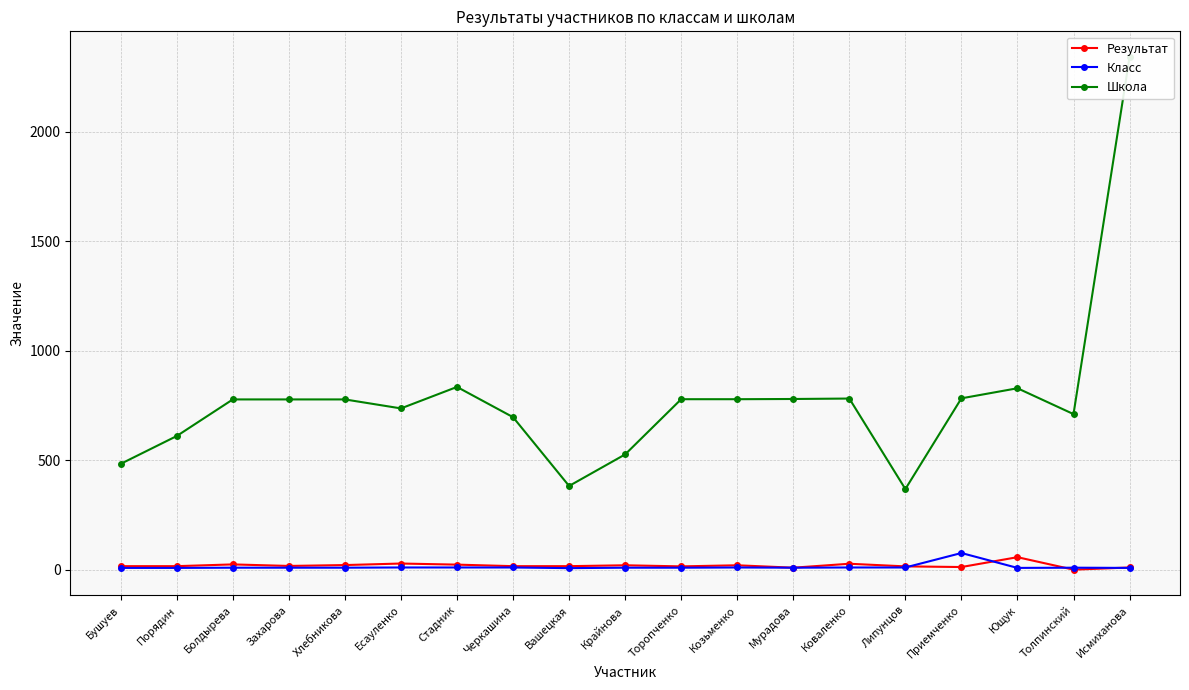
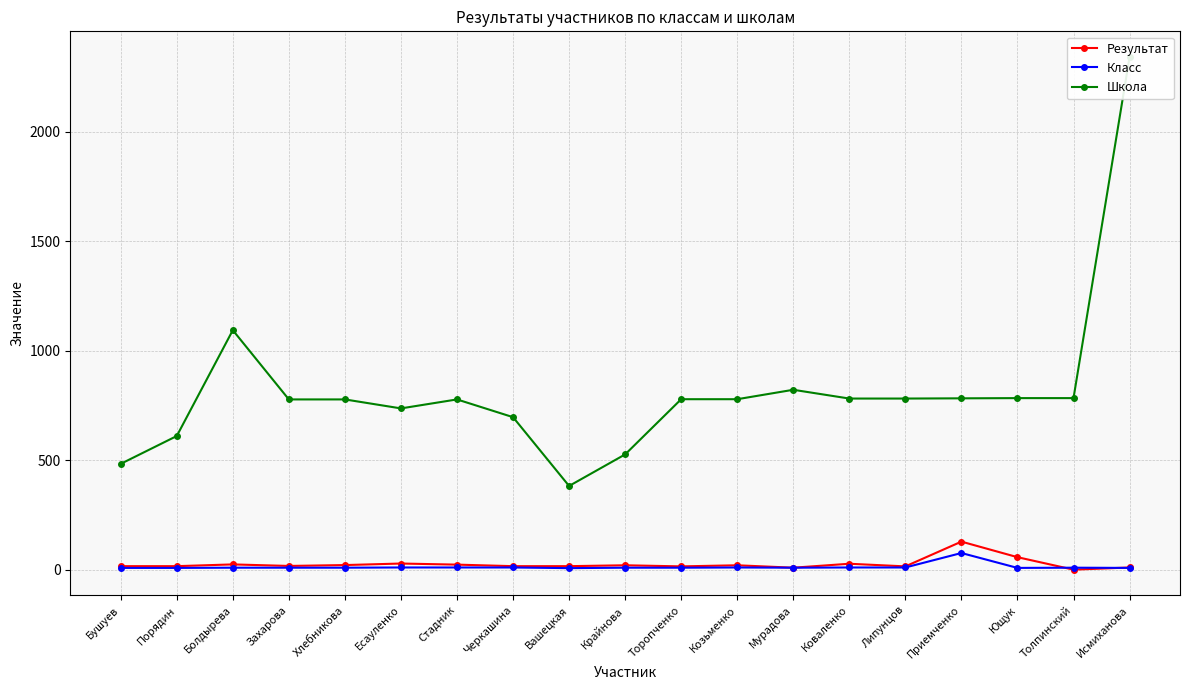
Школа, Болдырева: 780 -> 1090
Школа, Стадник: 840 -> 780
Школа, Мурадова: 780 -> 820
Школа, Липунцов: 370 -> 780
Результат, Приемченко: 10 -> 130
Школа, Ющук: 830 -> 780
Школа, Толпинский: 710 -> 780
